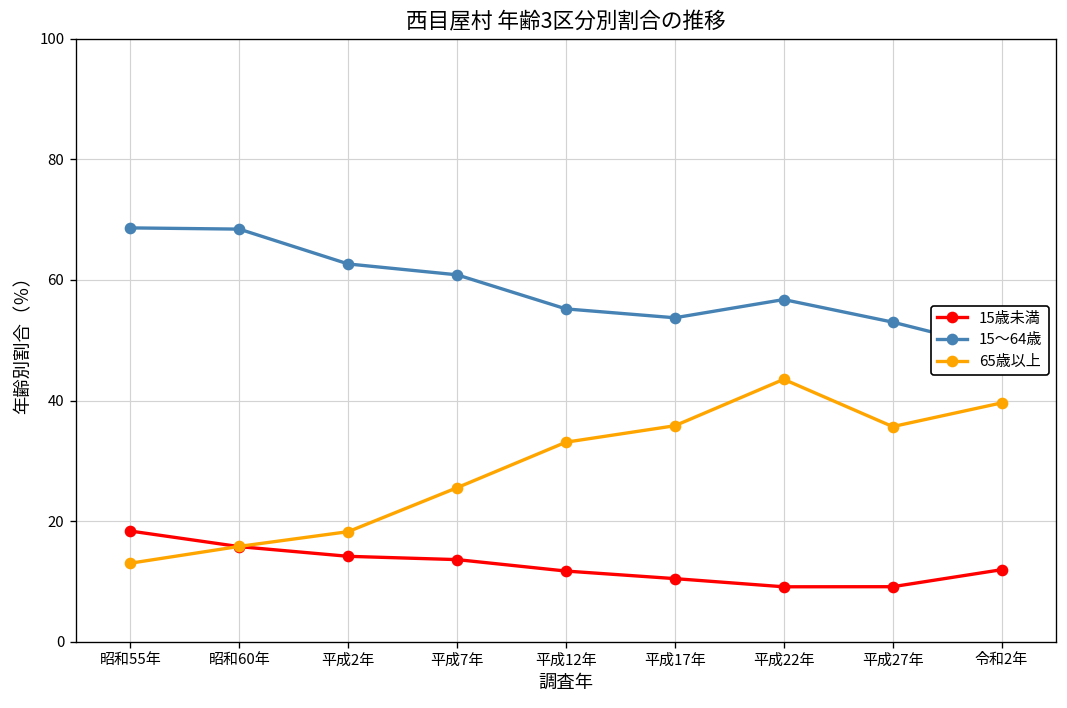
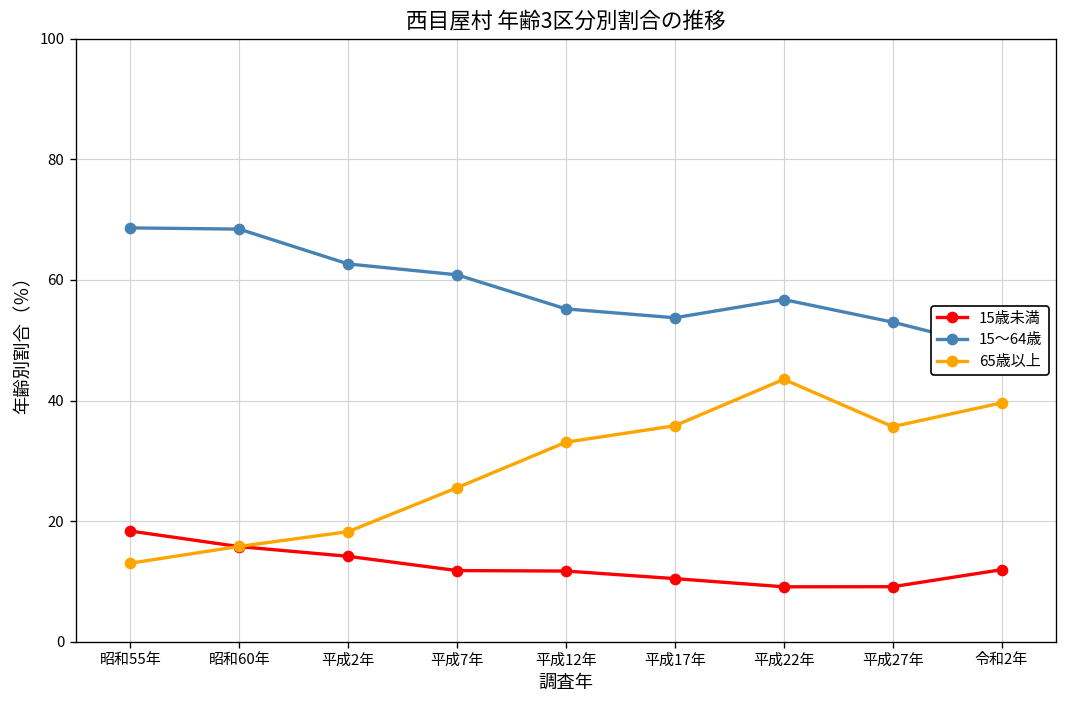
15歳未満, 平成7年: 14 -> 12
